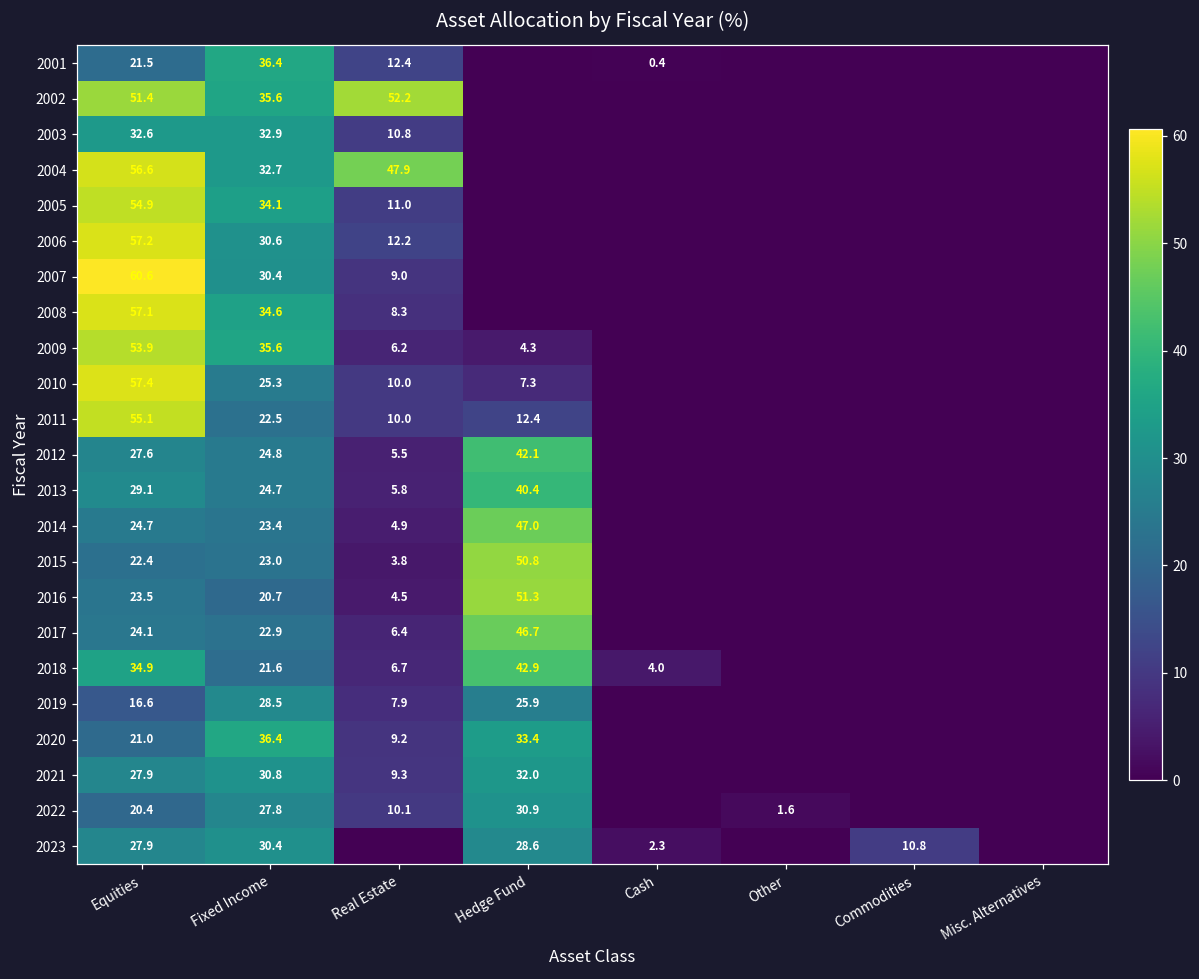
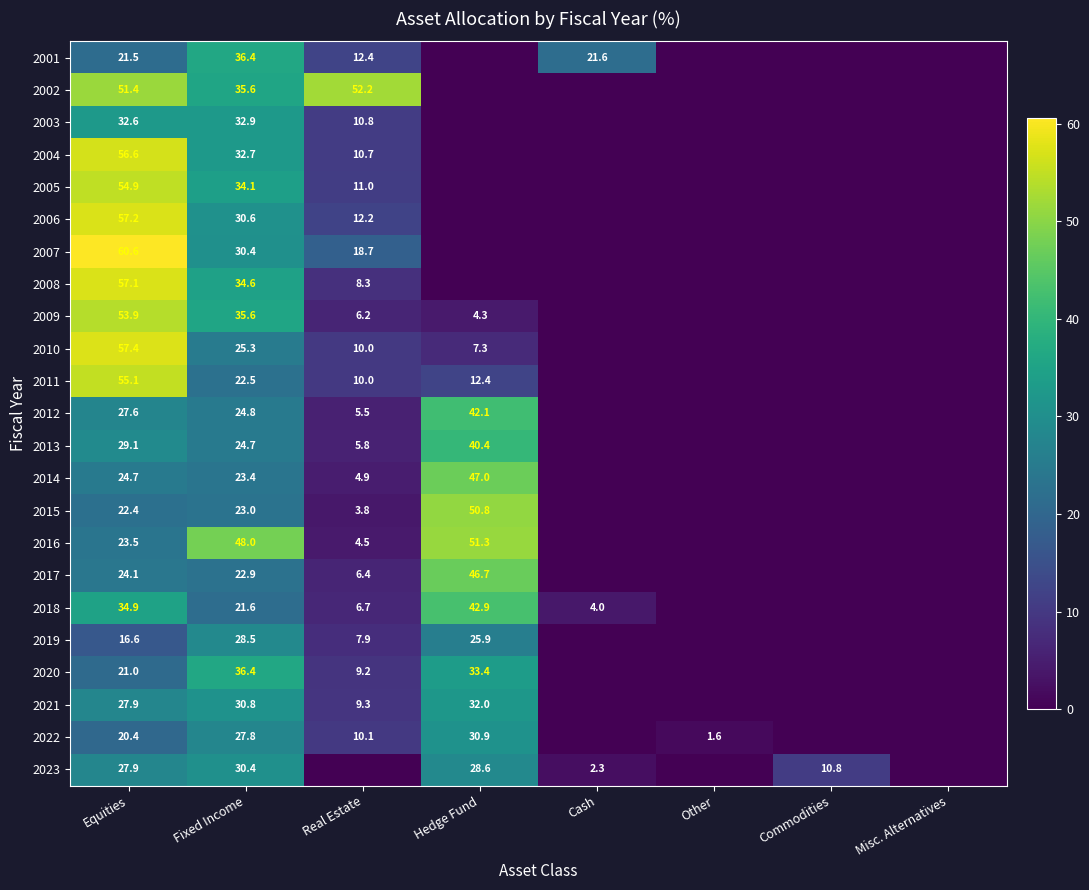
2001, Cash: 0.4 -> 21.6
2004, Real Estate: 47.9 -> 10.7
2007, Real Estate: 9.0 -> 18.7
2016, Fixed Income: 20.7 -> 48.0
